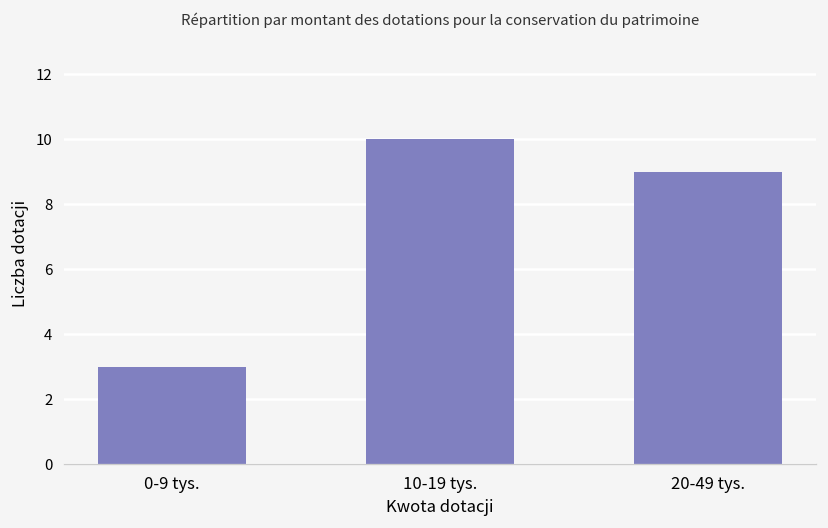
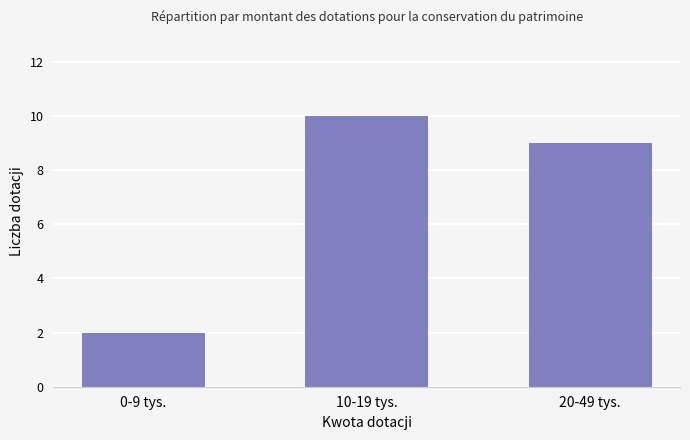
0-9 tys.: 3 -> 2
